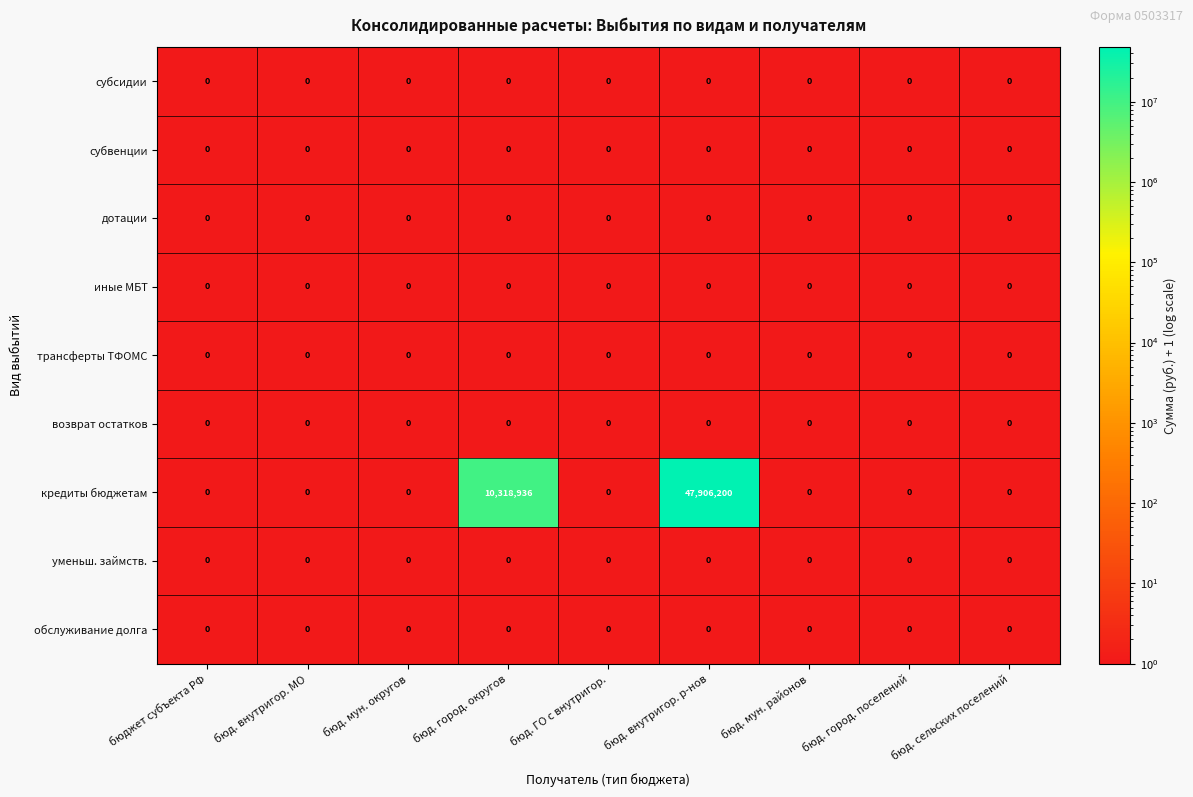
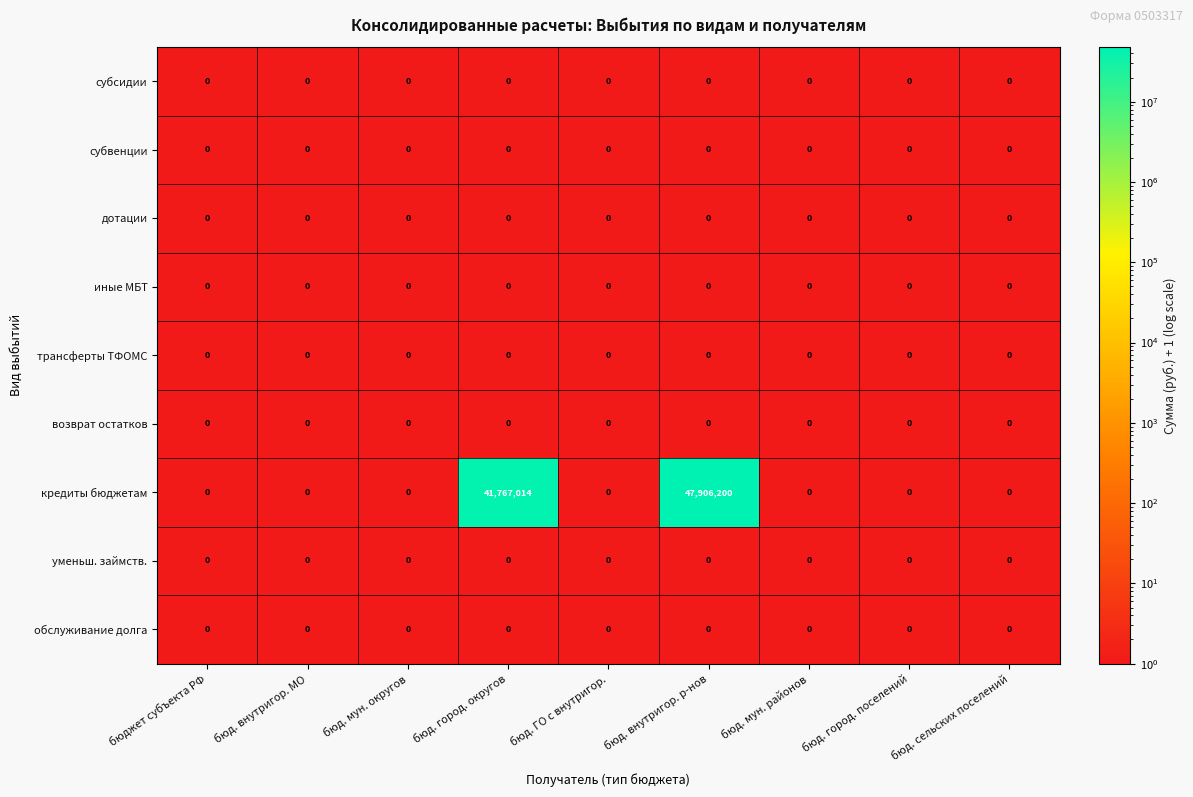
кредиты бюджетам, бюд. город. округов: 10,318,936 -> 41,767,014
